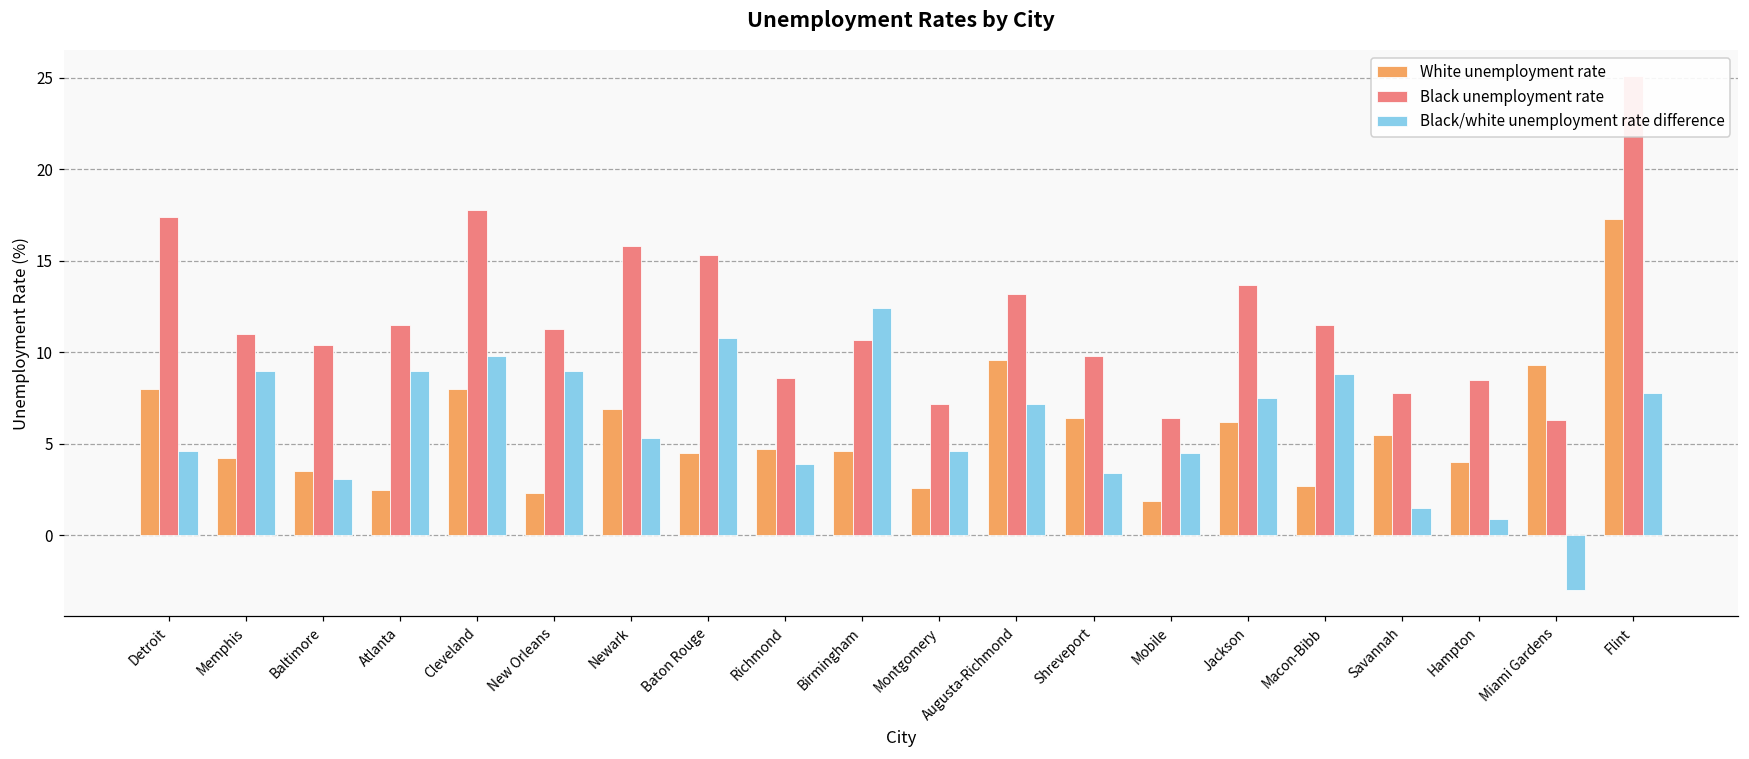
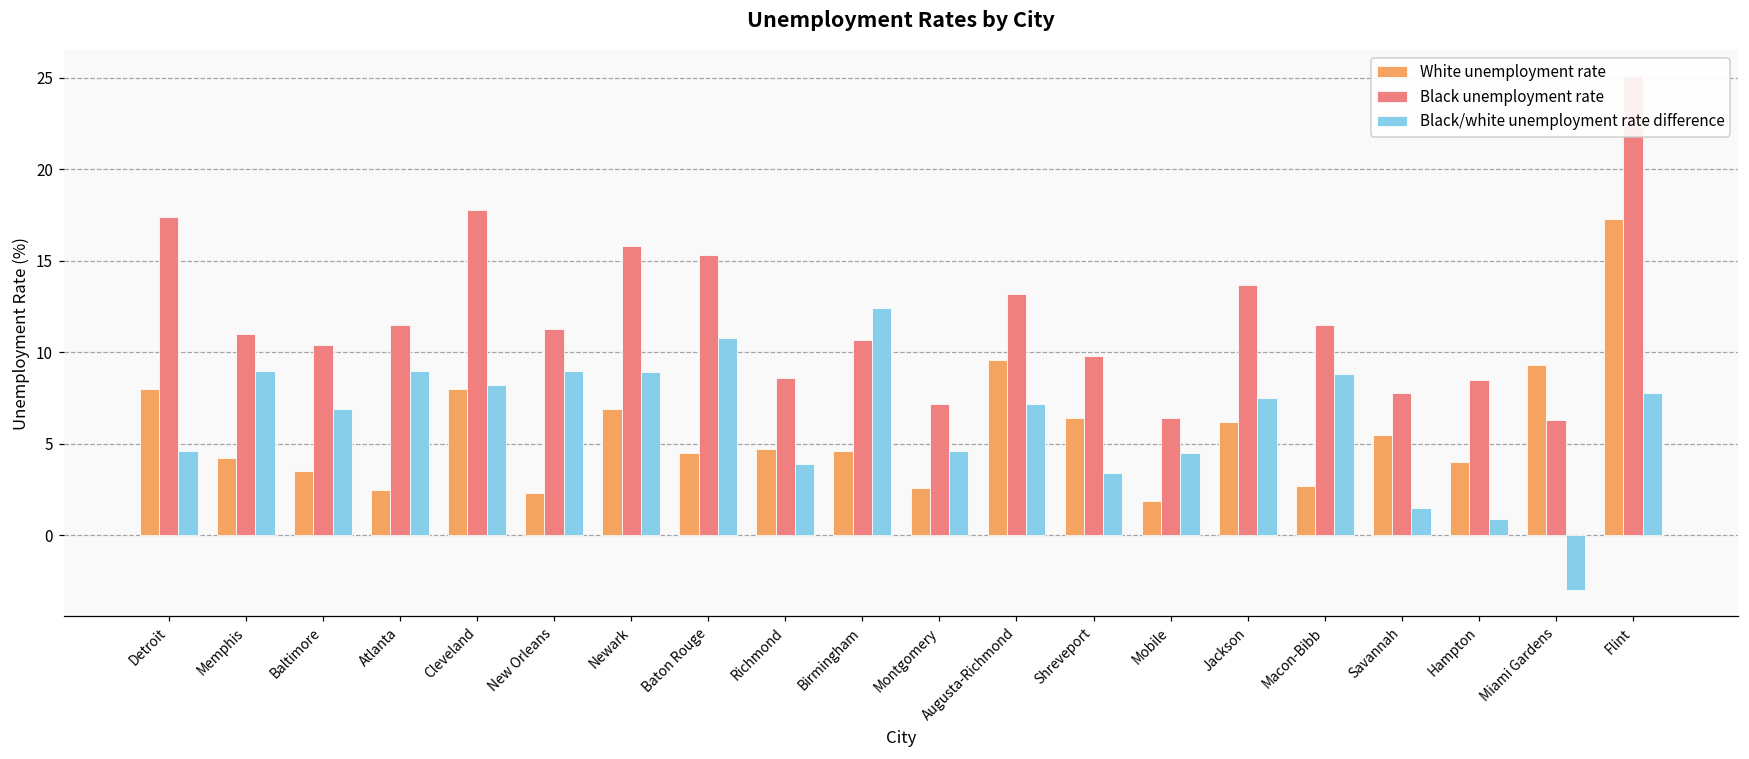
Black/white unemployment rate difference, Baltimore: 3.1 -> 6.9
Black/white unemployment rate difference, Cleveland: 9.8 -> 8.2
Black/white unemployment rate difference, Newark: 5.3 -> 8.9
